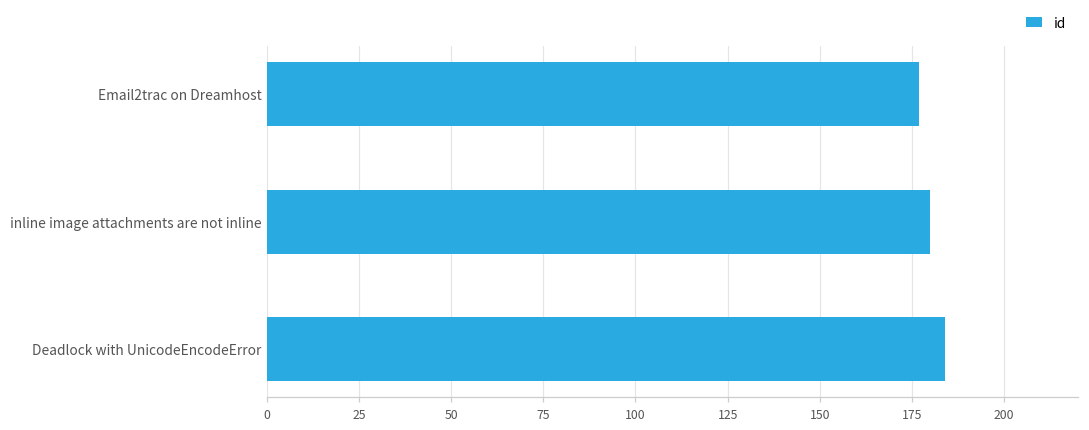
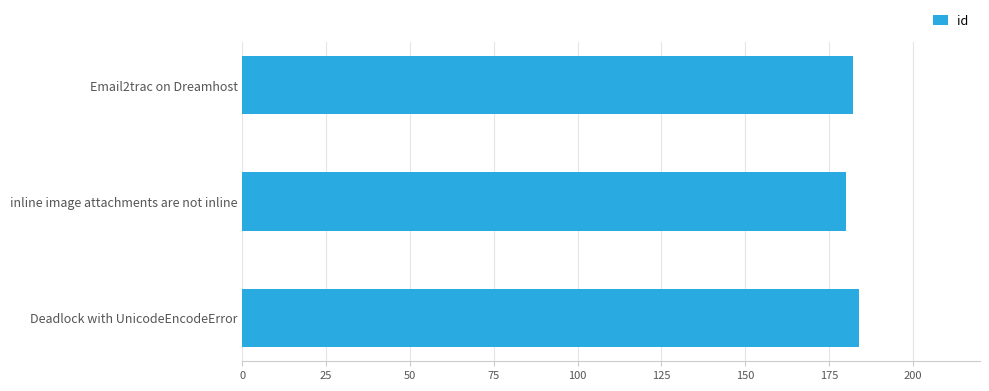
Email2trac on Dreamhost: 177 -> 182
